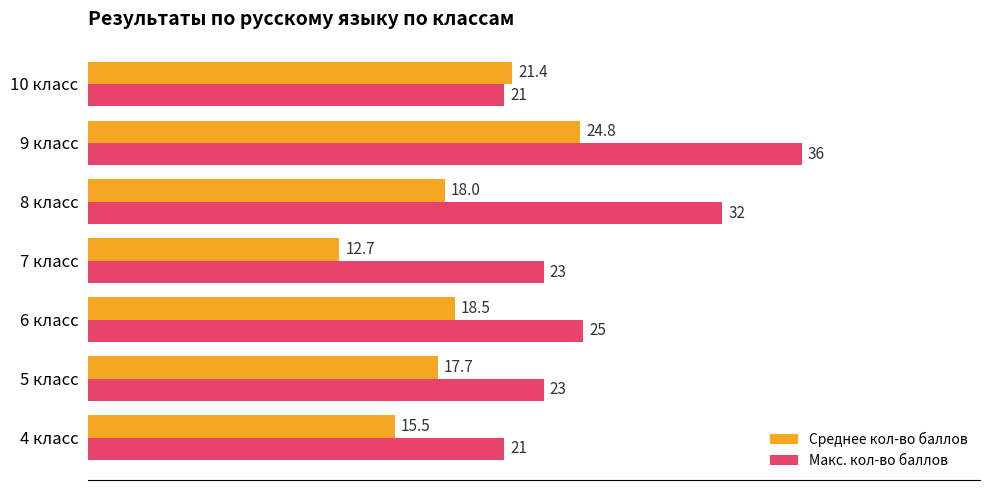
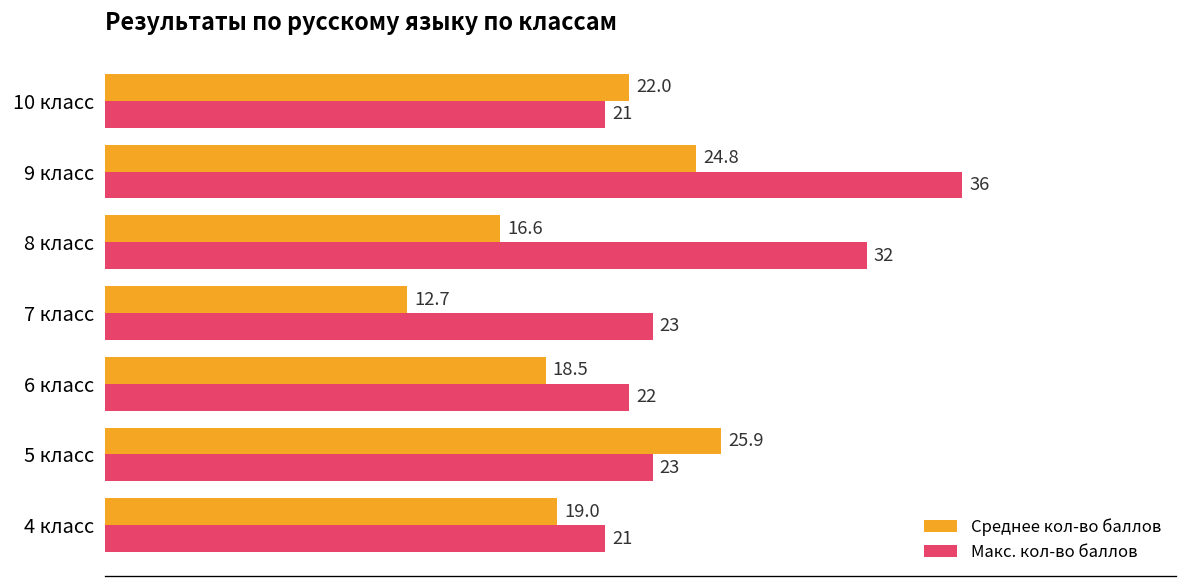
Среднее кол-во баллов, 10 класс: 21.4 -> 22.0
Среднее кол-во баллов, 8 класс: 18.0 -> 16.6
Макс. кол-во баллов, 6 класс: 25 -> 22
Среднее кол-во баллов, 5 класс: 17.7 -> 25.9
Среднее кол-во баллов, 4 класс: 15.5 -> 19.0
